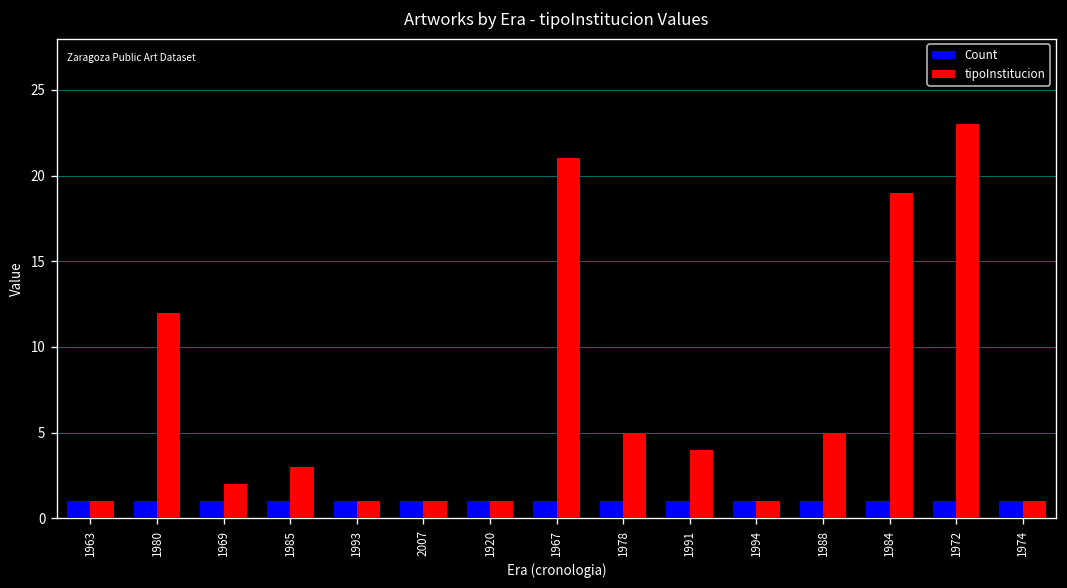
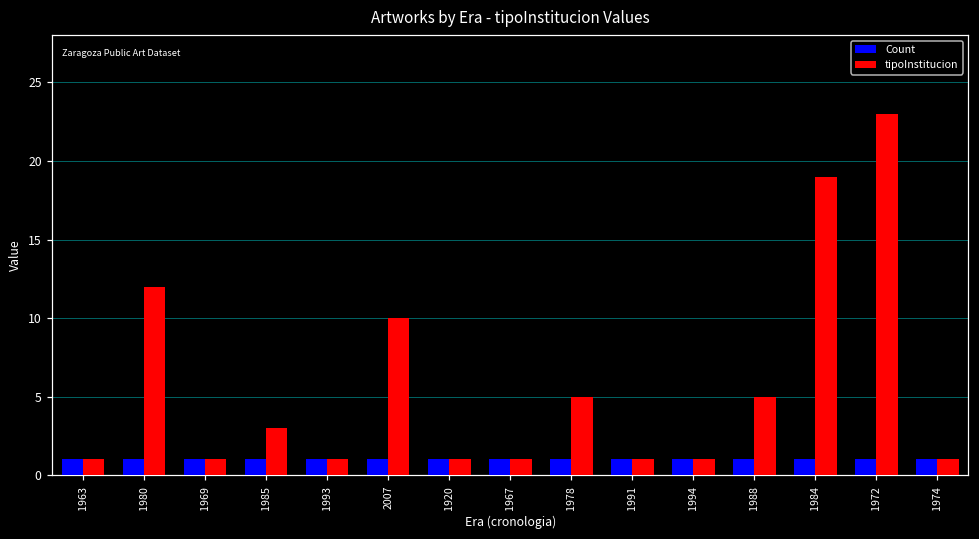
tipoInstitucion, 1969: 2 -> 1
tipoInstitucion, 2007: 1 -> 10
tipoInstitucion, 1967: 21 -> 1
tipoInstitucion, 1991: 4 -> 1
